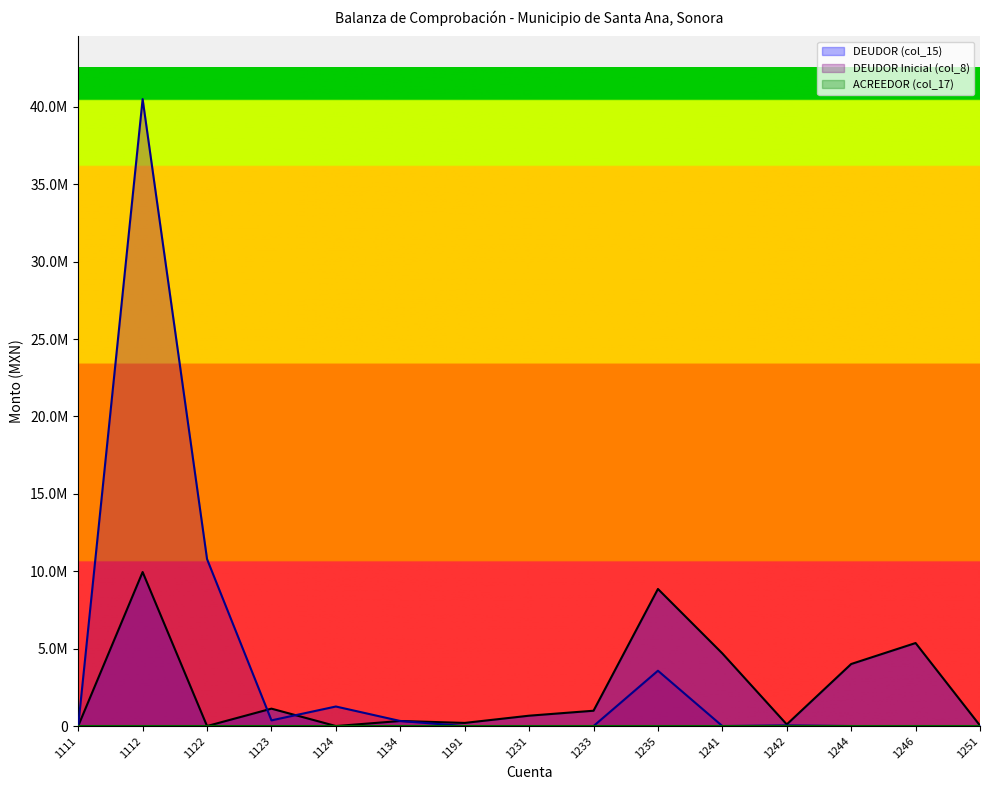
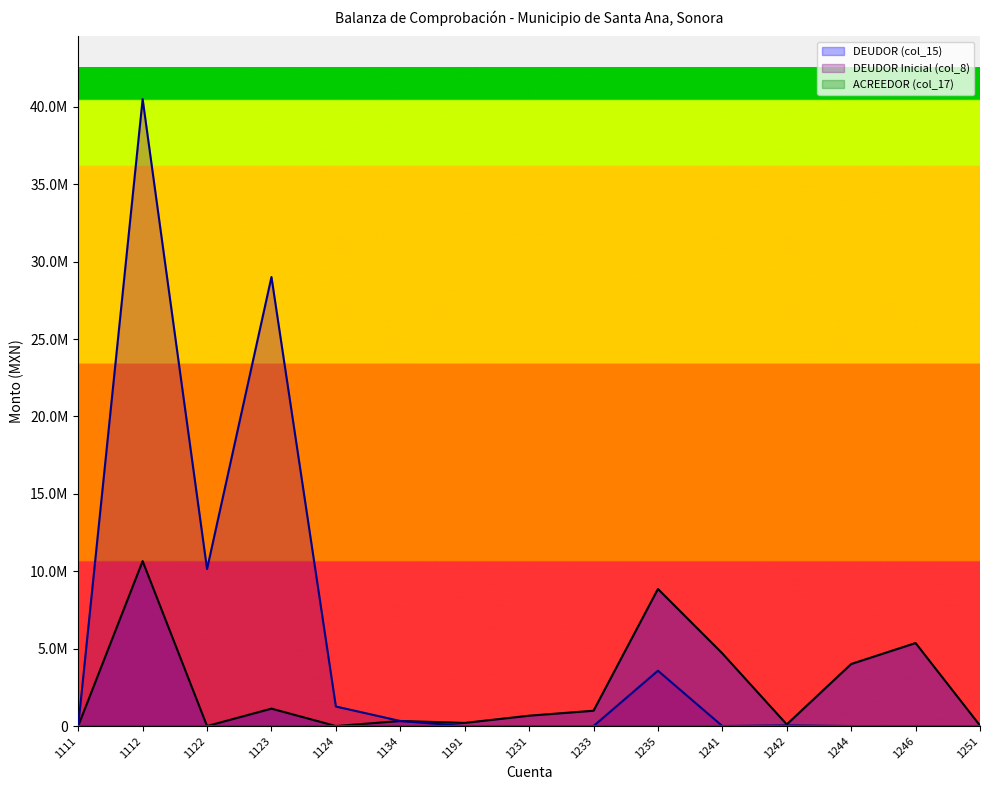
DEUDOR (col_15), 1112: 9900000 -> 10700000
DEUDOR Inicial (col_8), 1122: 10800000 -> 10100000
DEUDOR Inicial (col_8), 1123: 400000 -> 29000000
